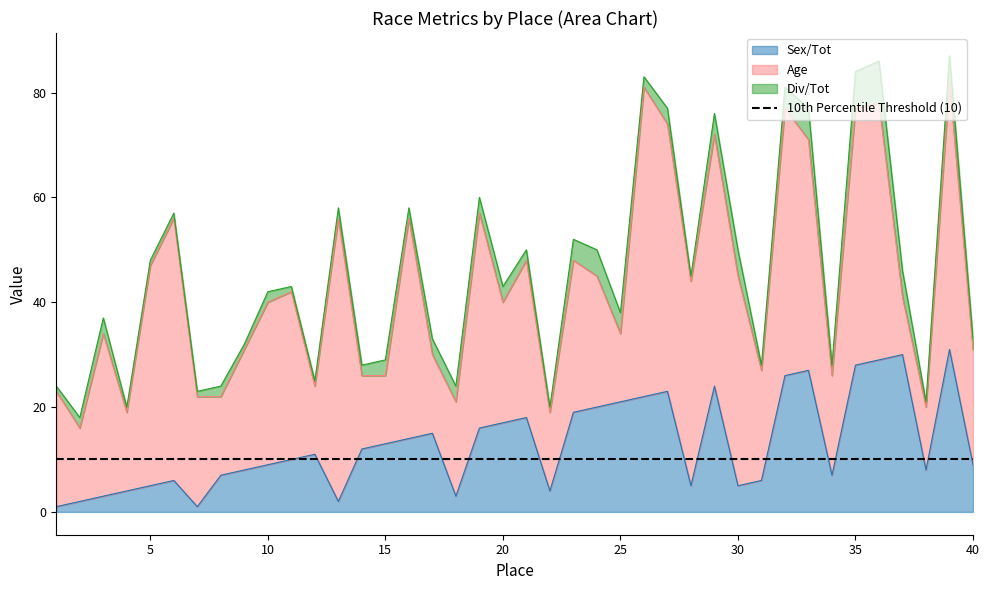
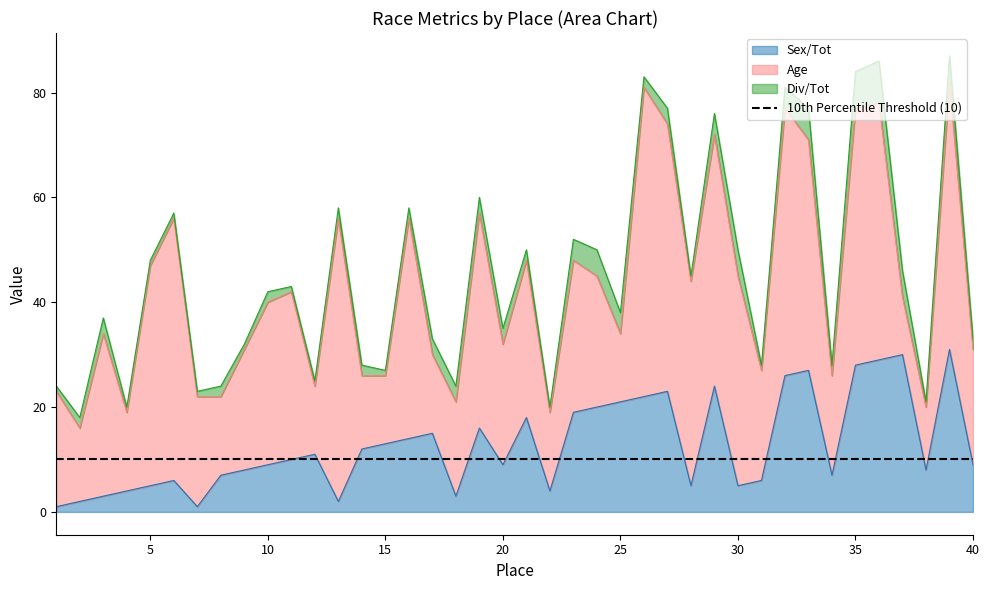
Div/Tot, 15: 3 -> 1
Sex/Tot, 20: 17 -> 9
